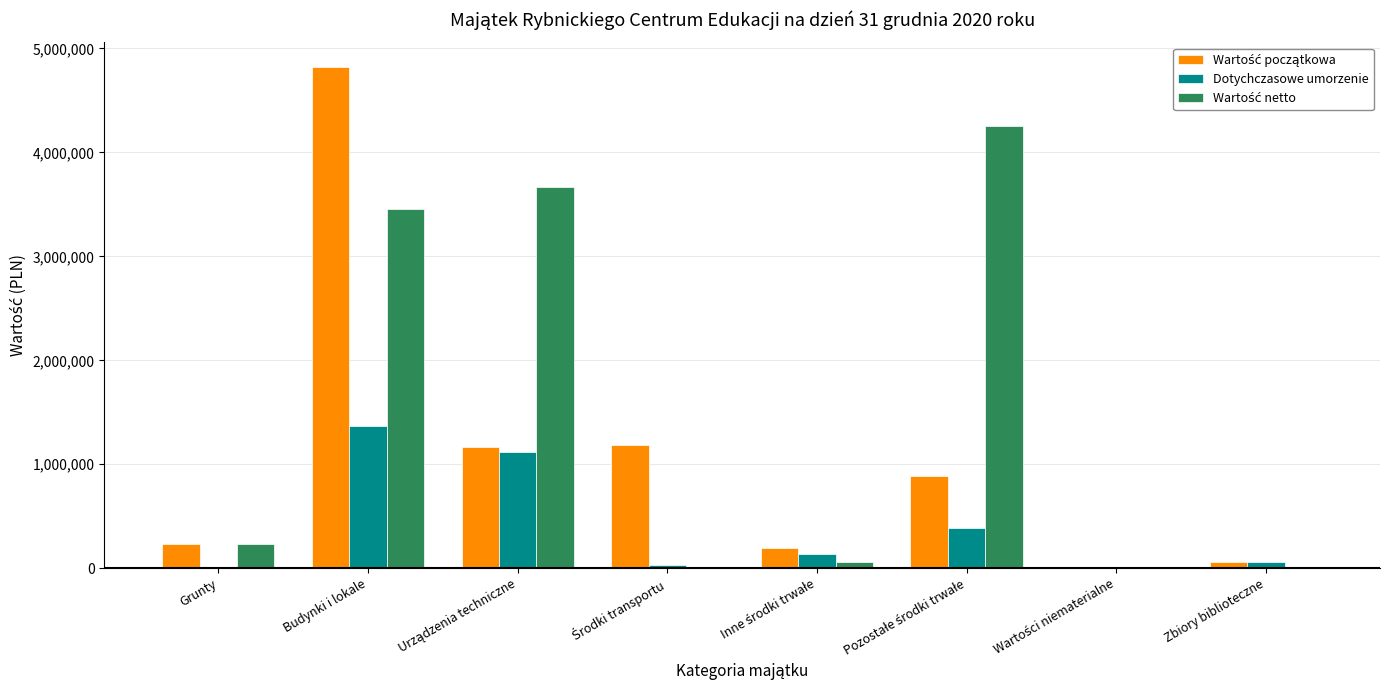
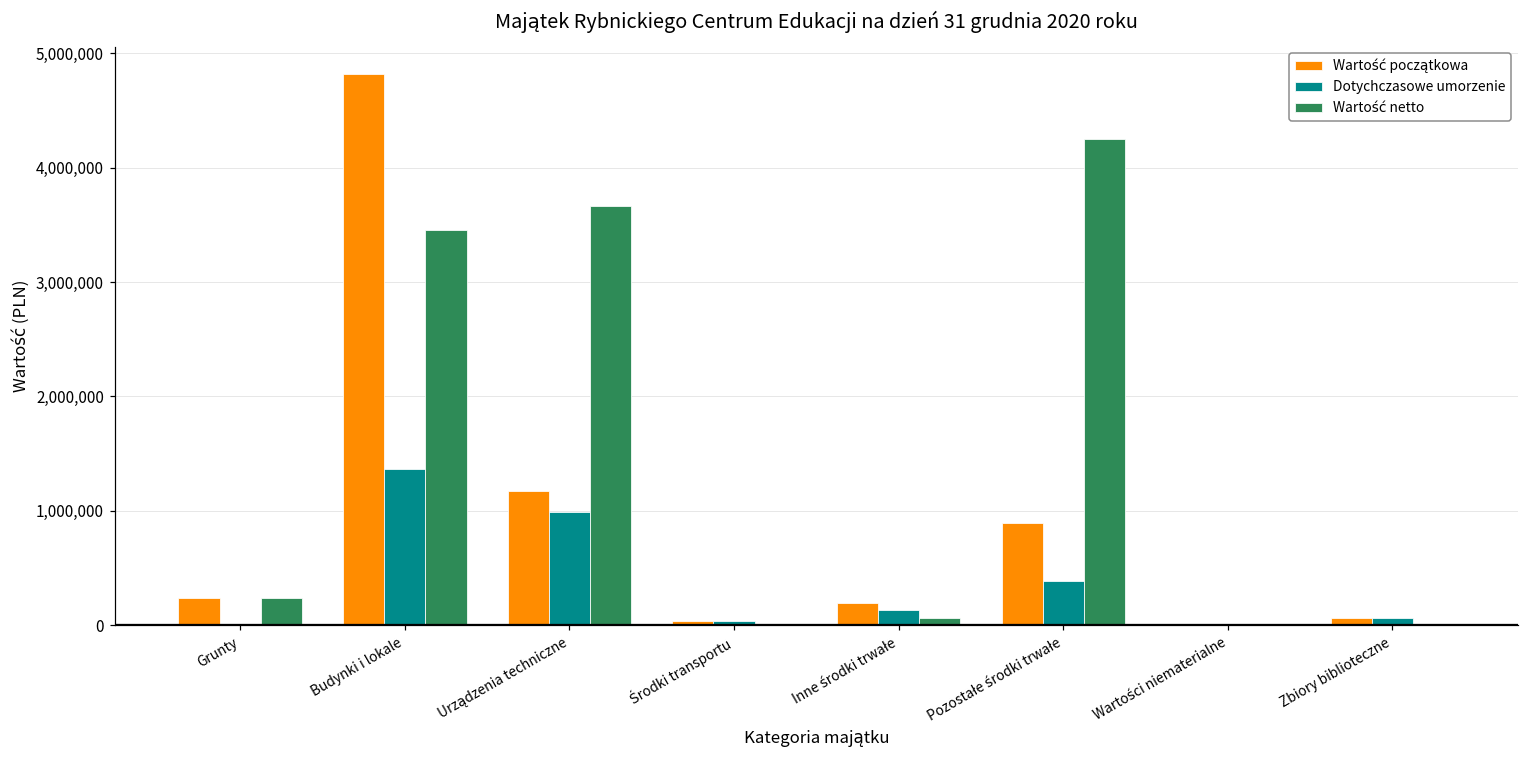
Dotychczasowe umorzenie, Urządzenia techniczne: 1,120,000 -> 990,000
Wartość początkowa, Środki transportu: 1,190,000 -> 30,000
